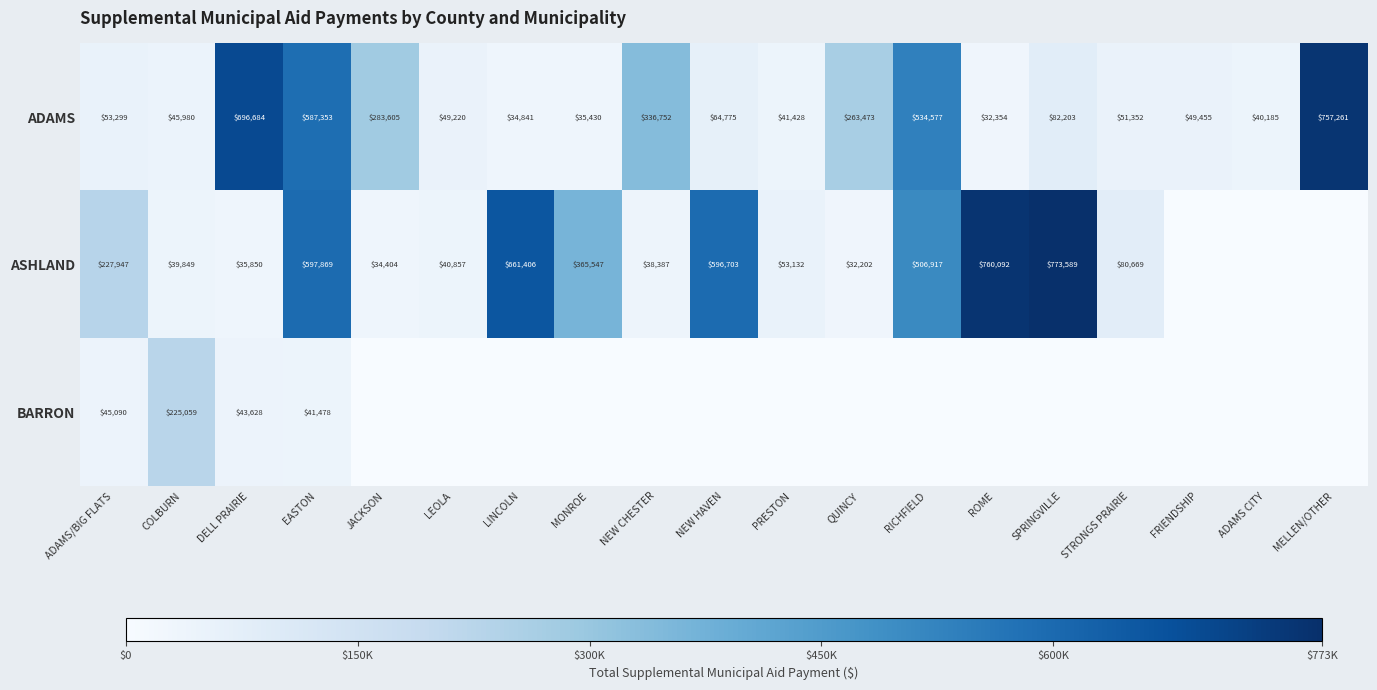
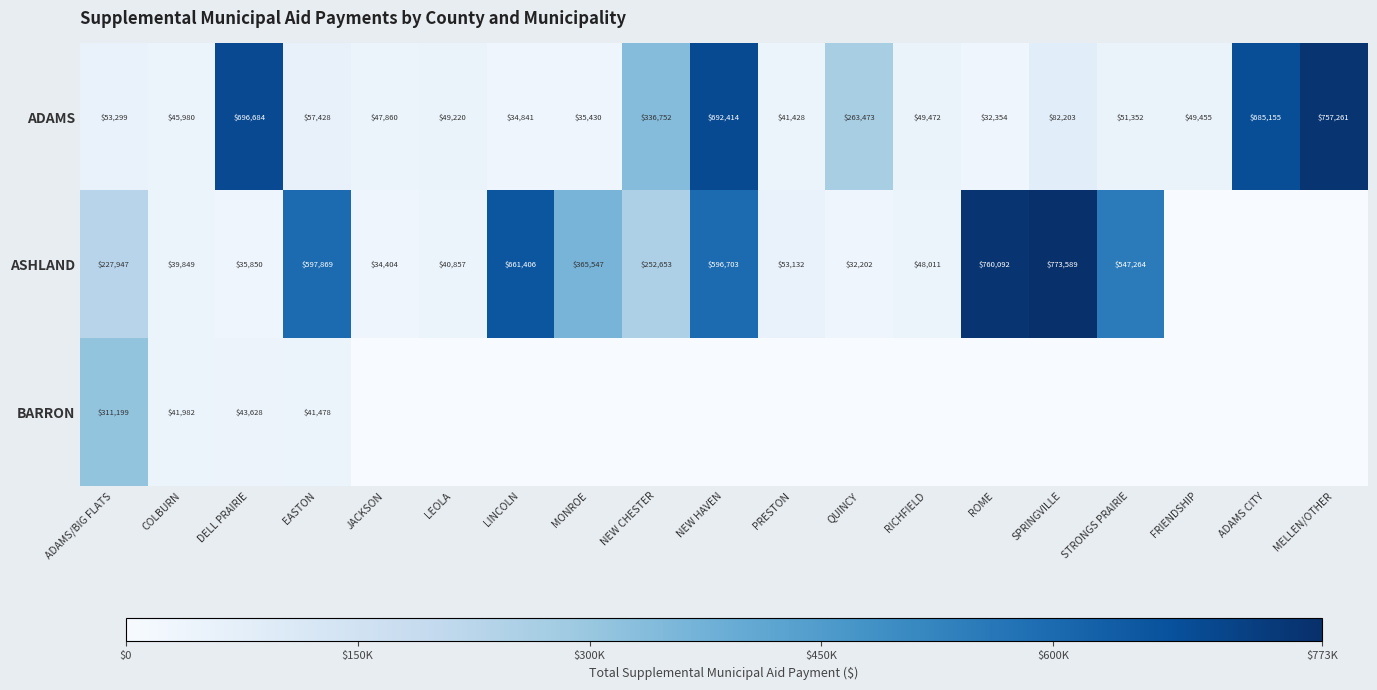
ADAMS, EASTON: $587,353 -> $57,428
ADAMS, JACKSON: $283,605 -> $47,860
ADAMS, NEW HAVEN: $64,775 -> $692,414
ADAMS, RICHFIELD: $534,577 -> $49,472
ADAMS, ADAMS CITY: $40,185 -> $685,155
ASHLAND, NEW CHESTER: $38,387 -> $252,653
ASHLAND, RICHFIELD: $506,917 -> $48,011
ASHLAND, STRONGS PRAIRIE: $80,669 -> $547,264
BARRON, ADAMS/BIG FLATS: $45,090 -> $311,199
BARRON, COLBURN: $225,059 -> $41,982
